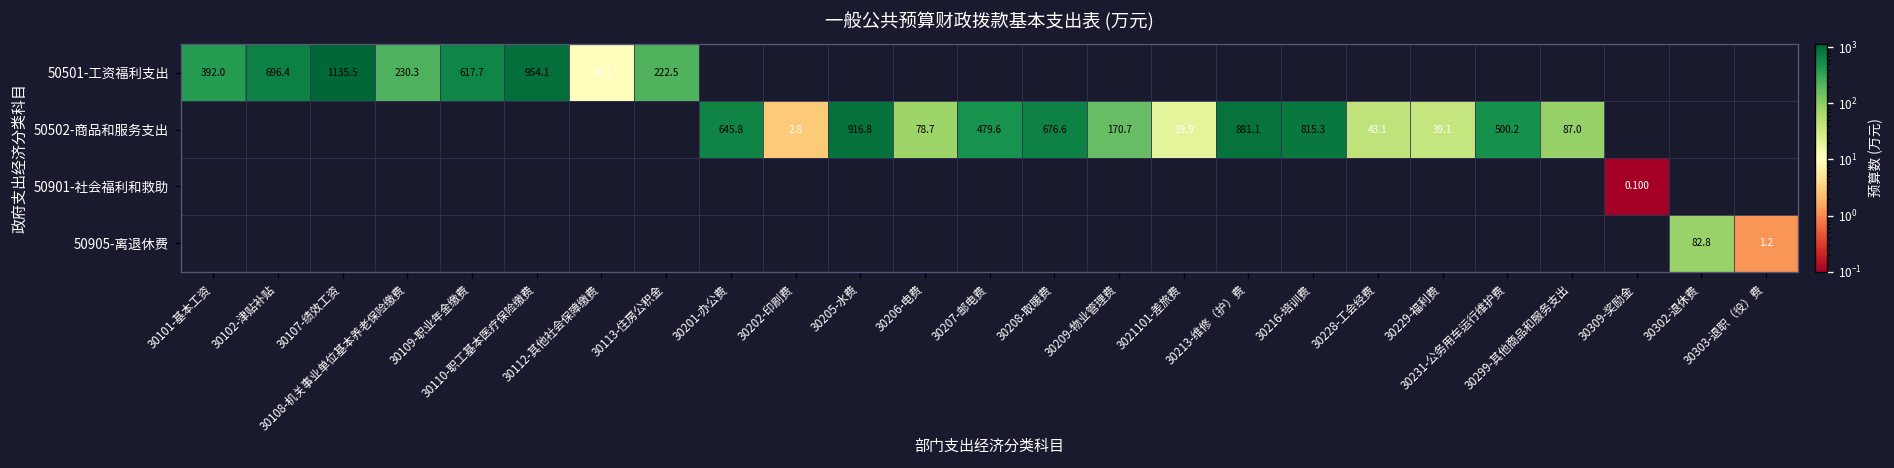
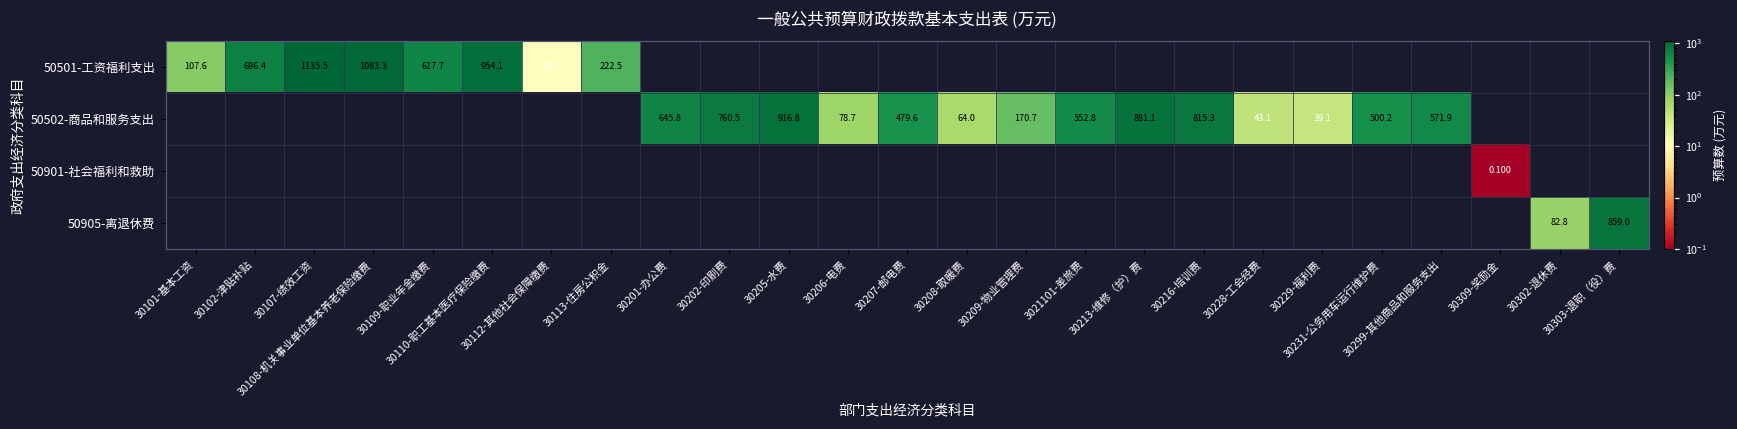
50501-工资福利支出, 30101-基本工资: 392.0 -> 107.6
50501-工资福利支出, 30108-机关事业单位基本养老保险缴费: 230.3 -> 1083.3
50502-商品和服务支出, 30202-印刷费: 2.8 -> 760.5
50502-商品和服务支出, 30208-取暖费: 676.6 -> 64.0
50502-商品和服务支出, 3021101-差旅费: 19.9 -> 552.8
50502-商品和服务支出, 30299-其他商品和服务支出: 87.0 -> 571.9
50905-离退休费, 30303-退职（役）费: 1.2 -> 859.0
